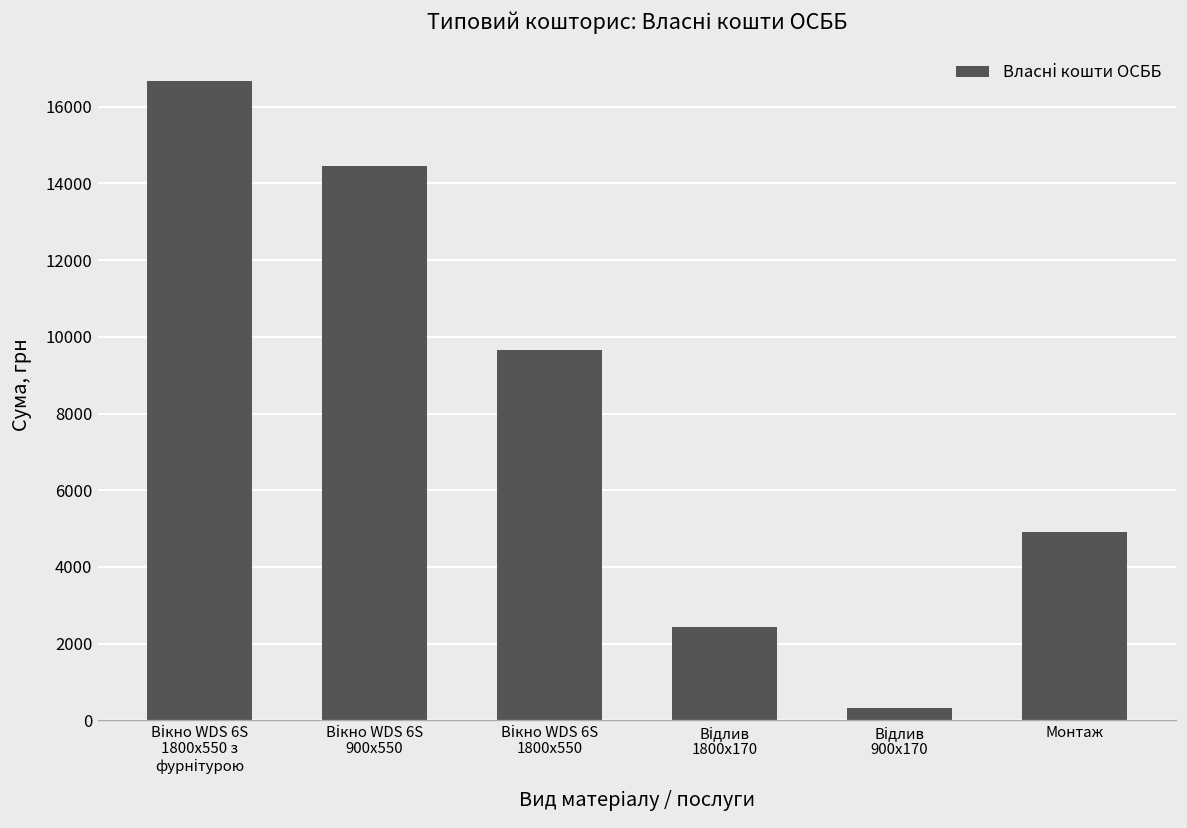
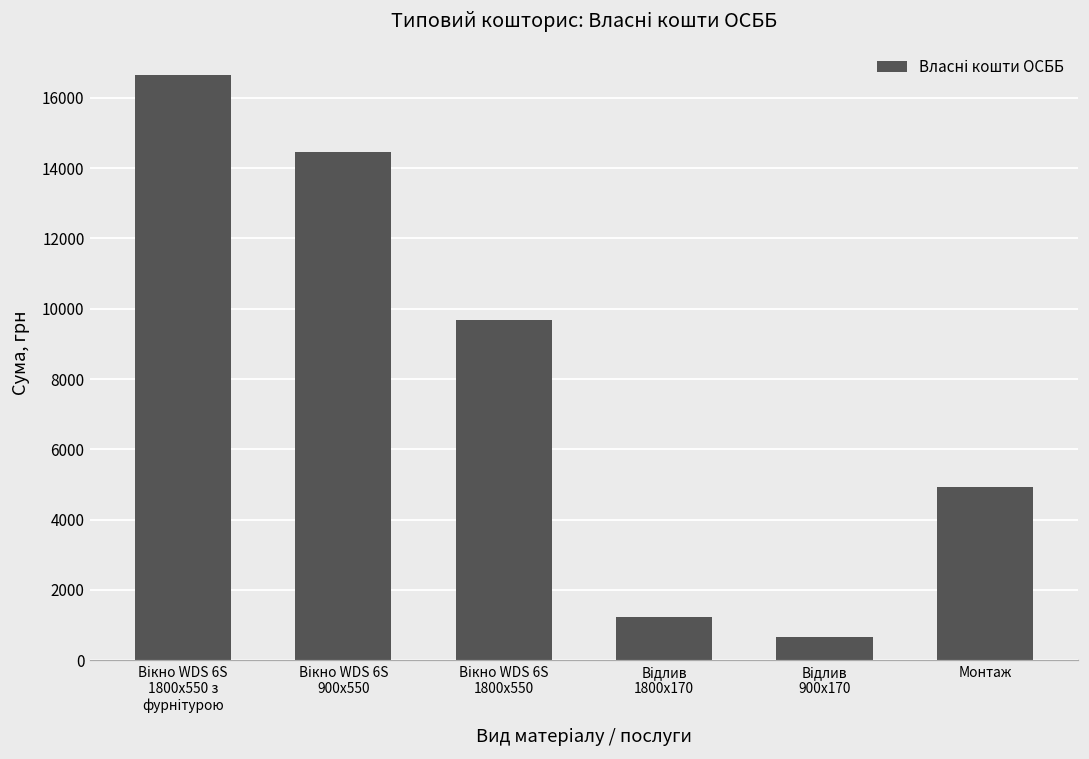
Відлив 1800х170: 2400 -> 1200
Відлив 900х170: 300 -> 700
